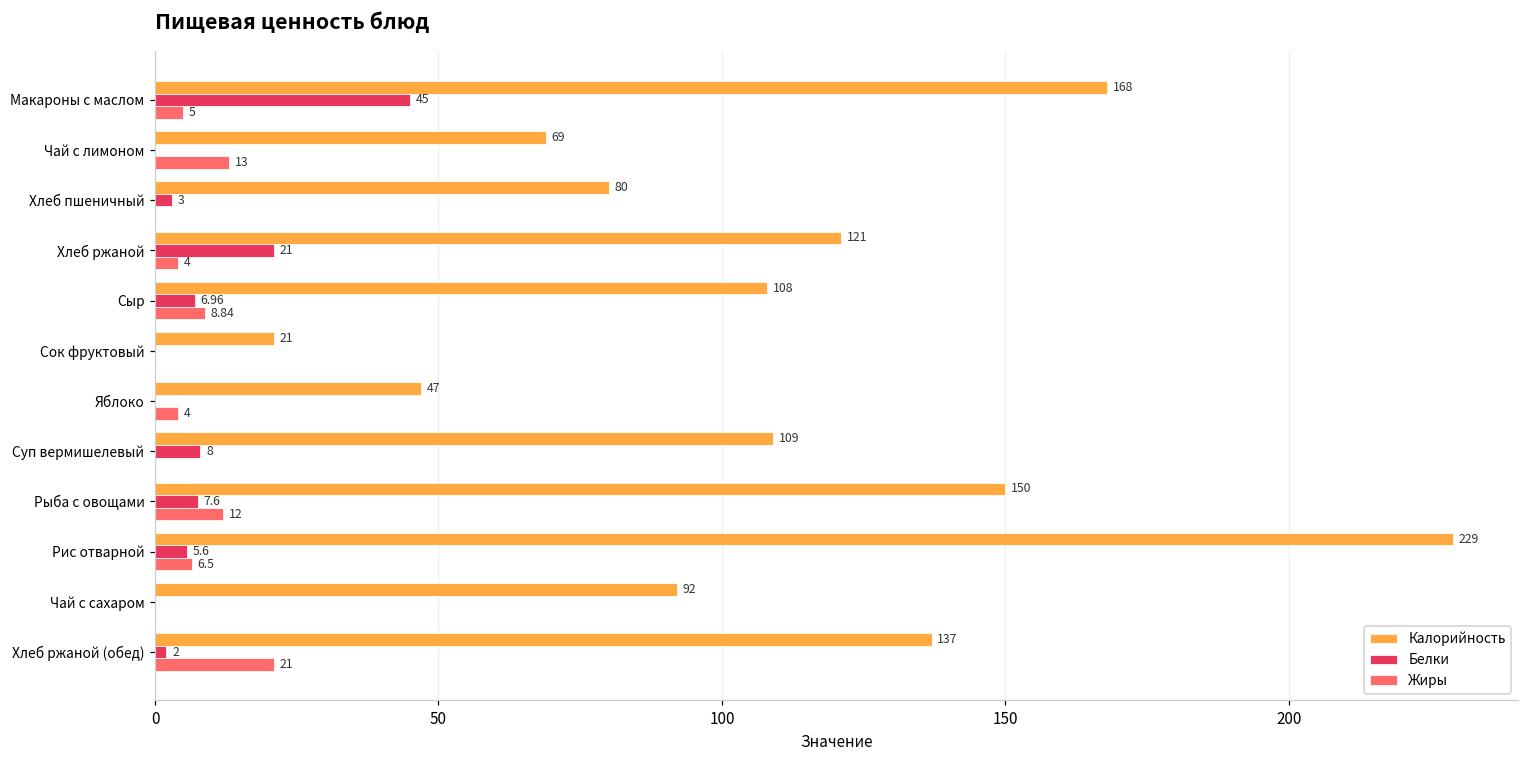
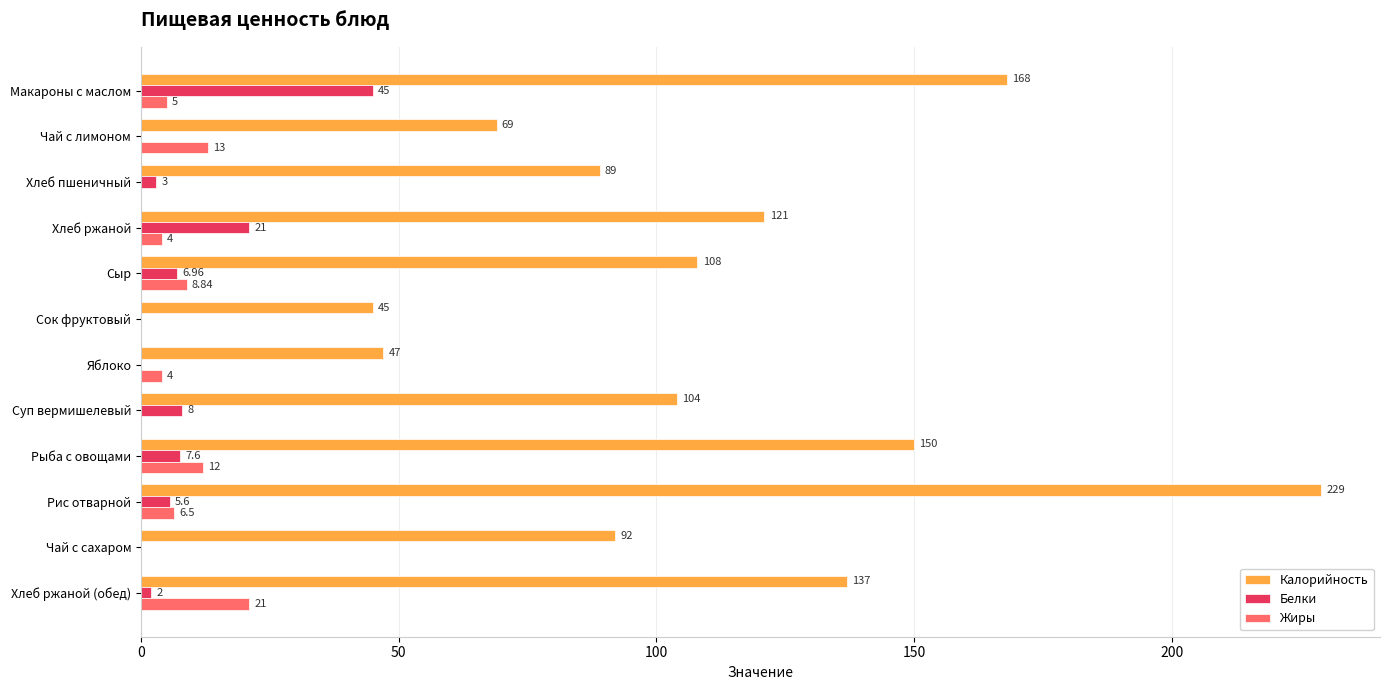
Калорийность, Хлеб пшеничный: 80 -> 89
Калорийность, Сок фруктовый: 21 -> 45
Калорийность, Суп вермишелевый: 109 -> 104
